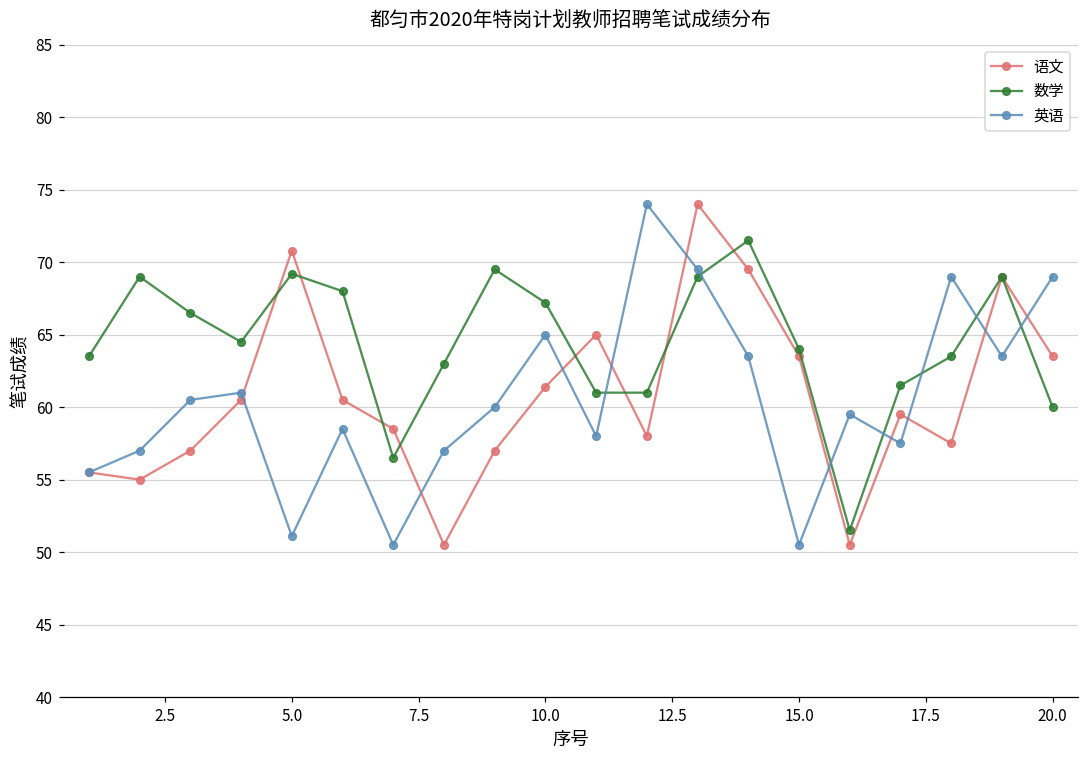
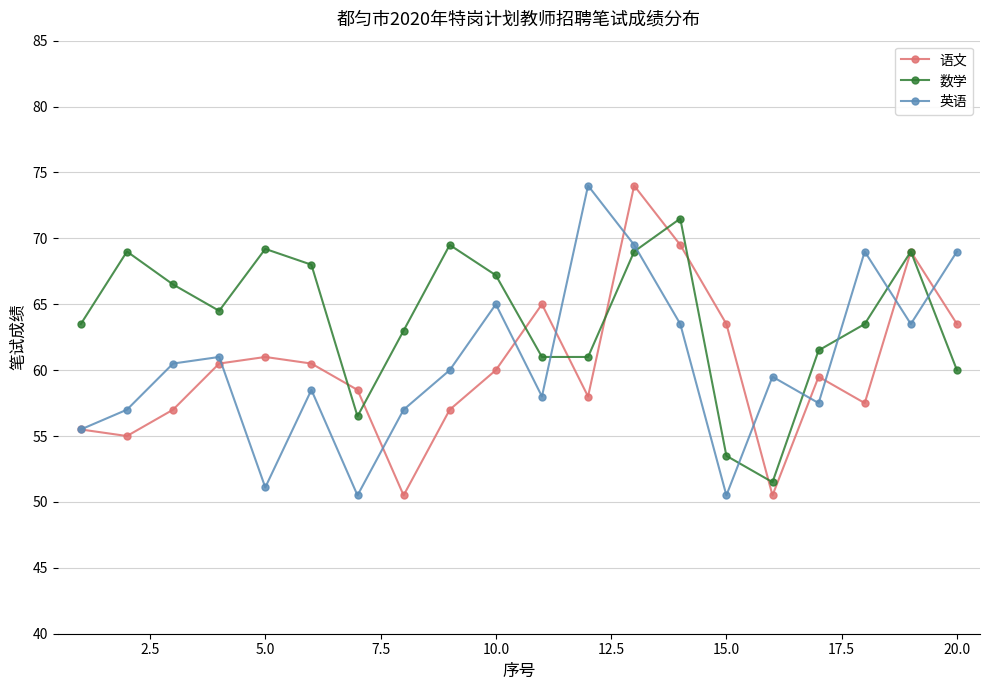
语文, 5.0: 70.8 -> 61.0
语文, 10.0: 61.4 -> 60.0
数学, 15.0: 64.0 -> 53.5
